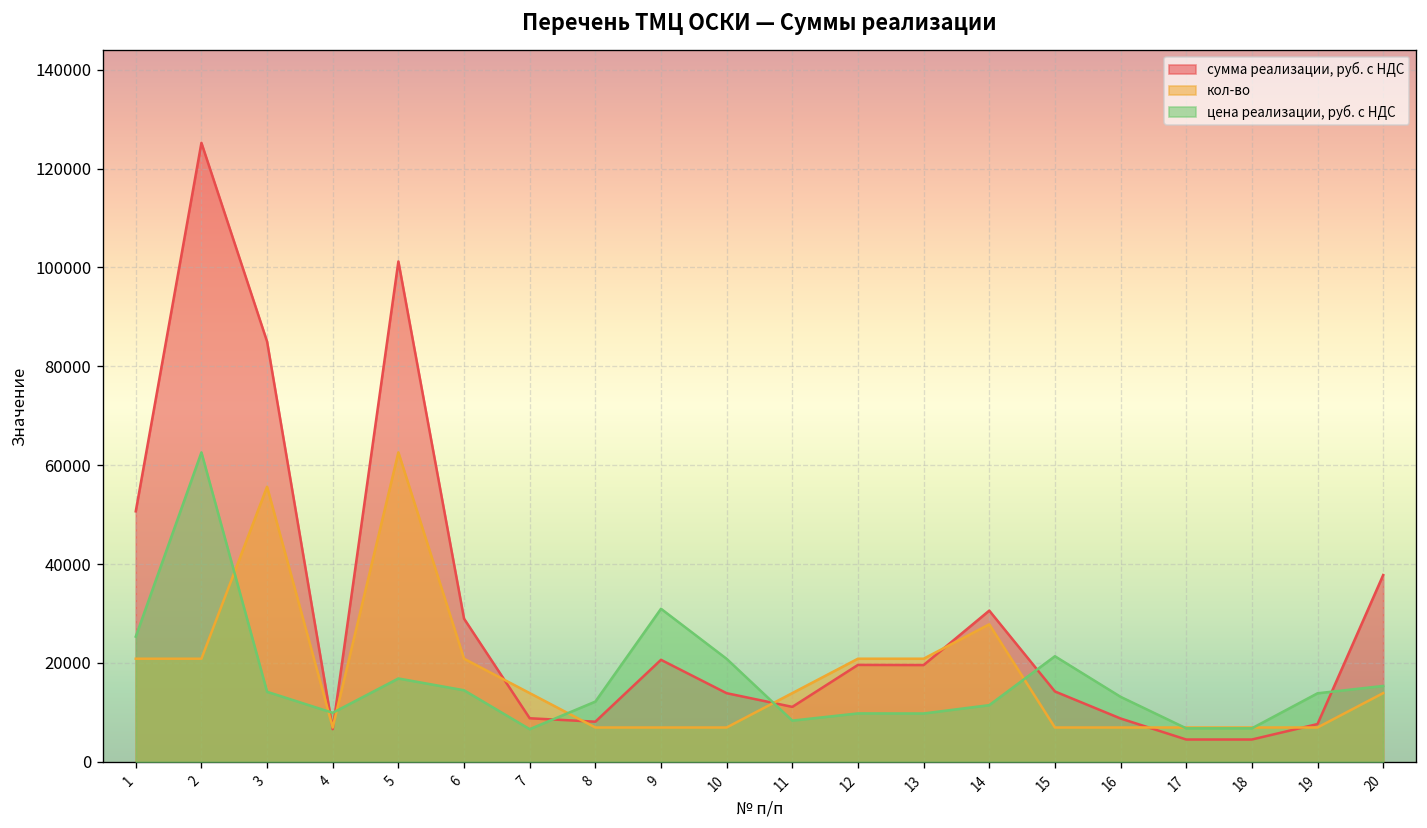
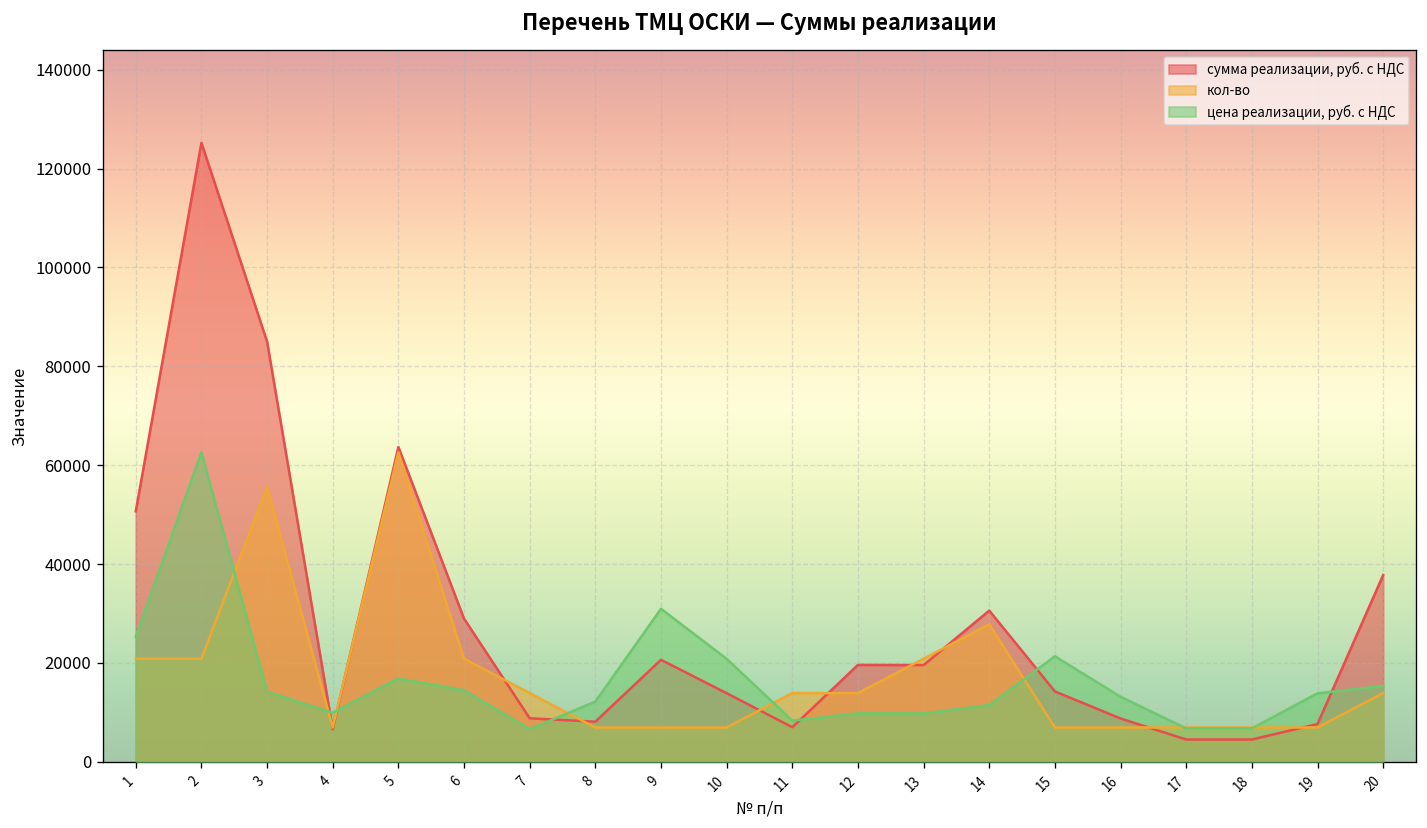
сумма реализации, руб. с НДС, 5: 101000 -> 64000
сумма реализации, руб. с НДС, 11: 11000 -> 7000
кол-во, 12: 21000 -> 14000
